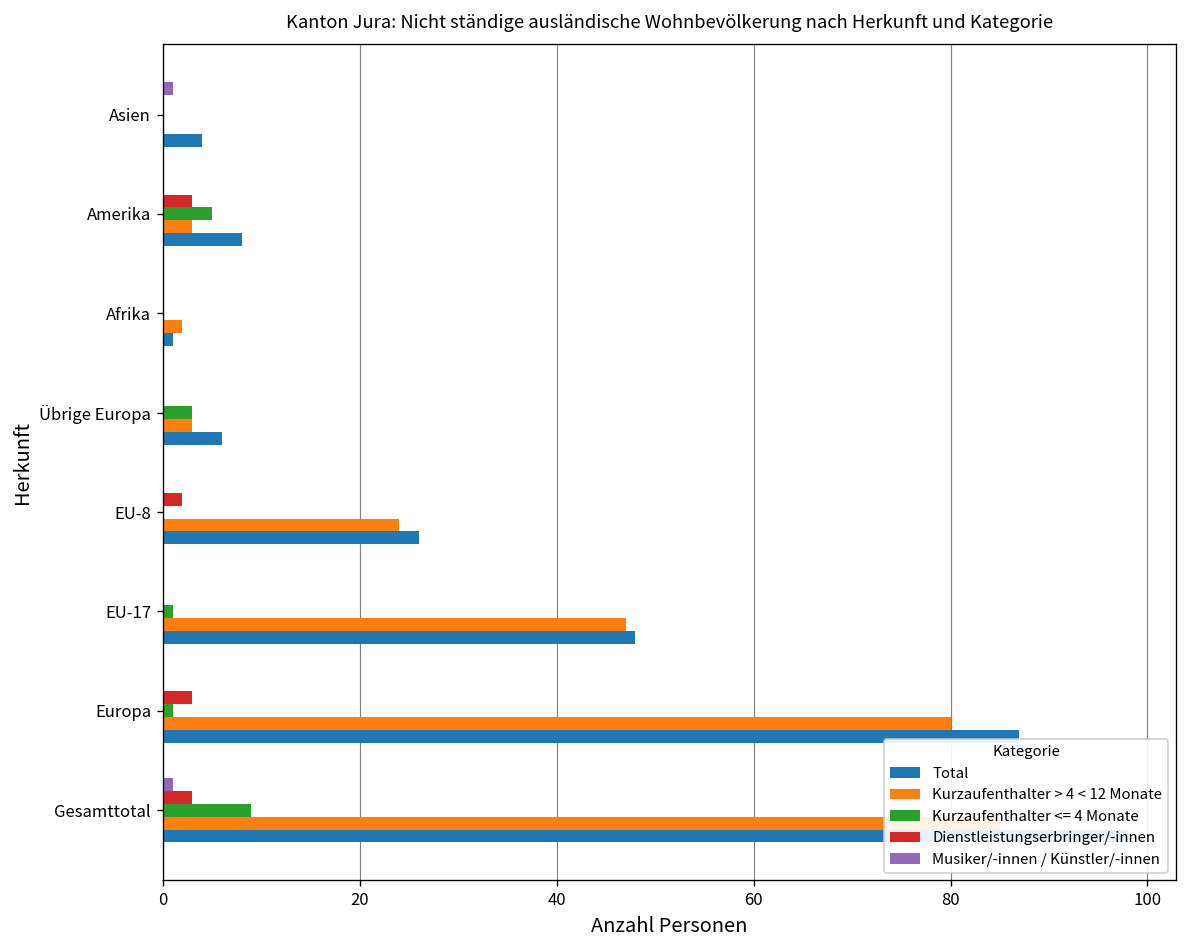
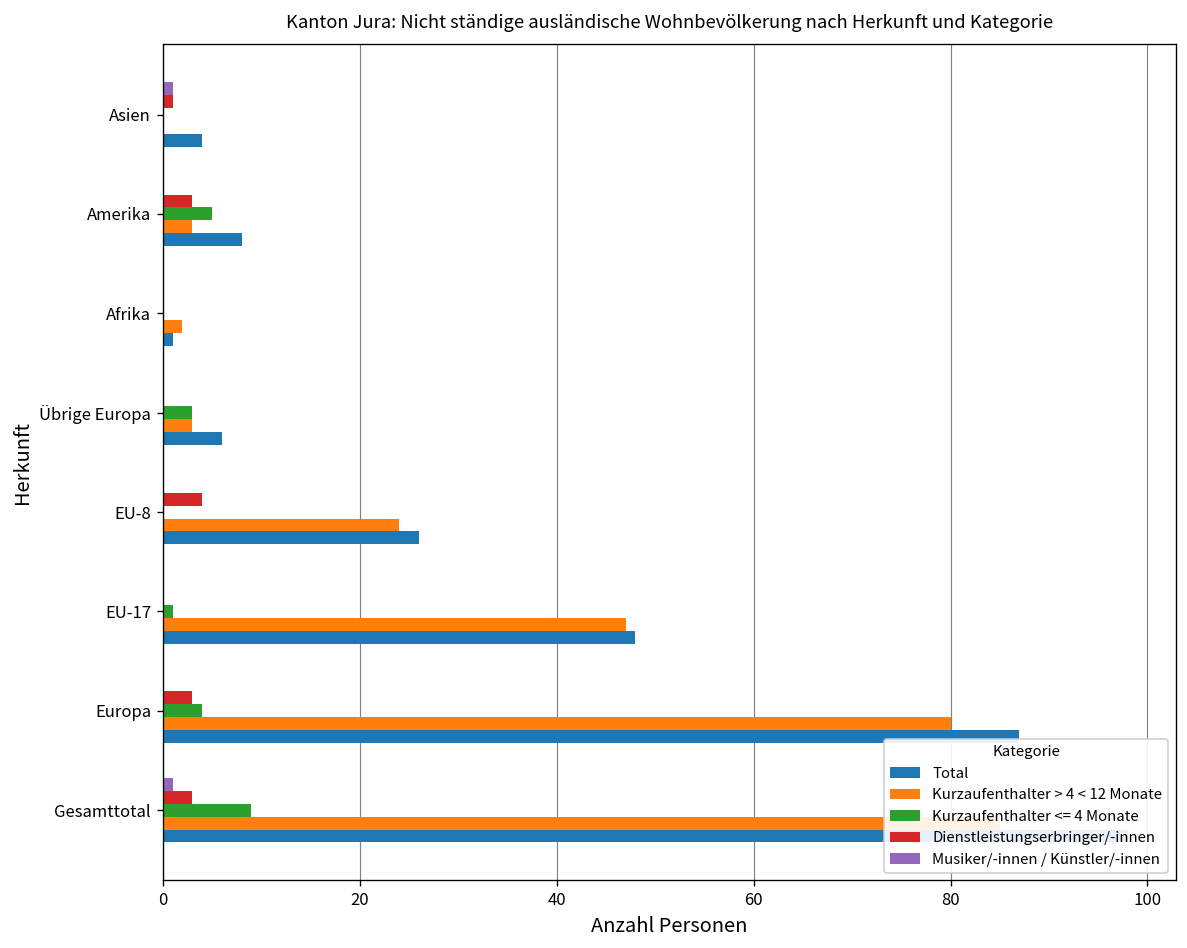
Dienstleistungserbringer/-innen, Asien: 0 -> 1
Dienstleistungserbringer/-innen, EU-8: 2 -> 4
Kurzaufenthalter <= 4 Monate, Europa: 1 -> 4
